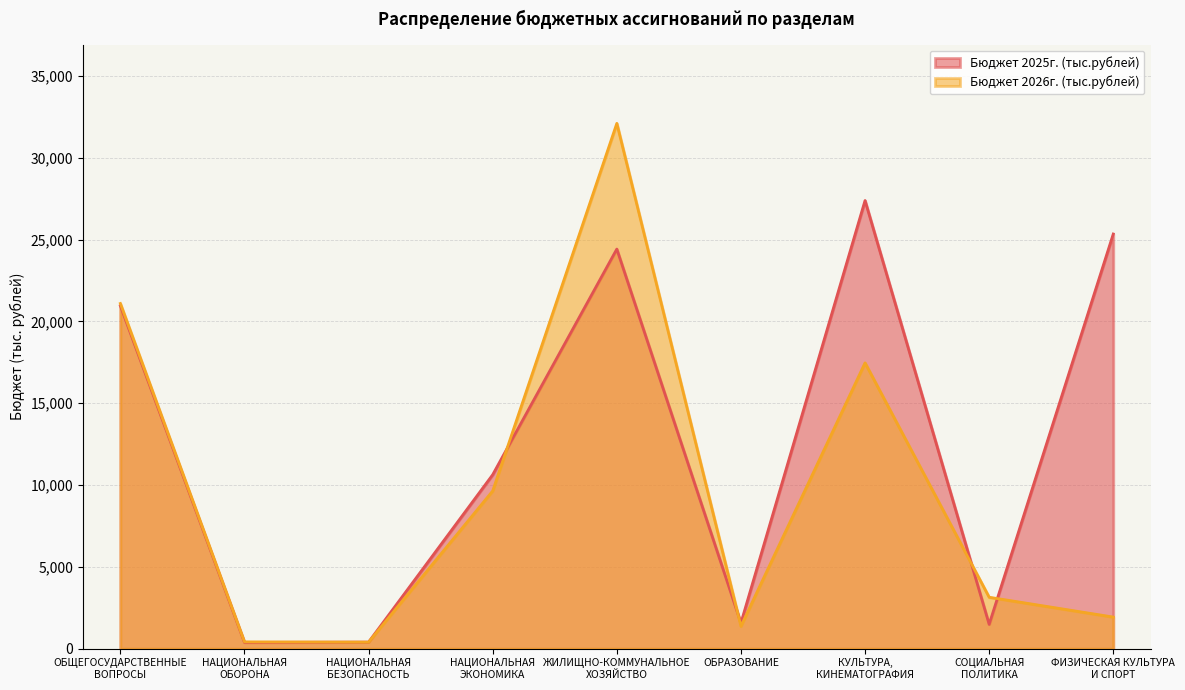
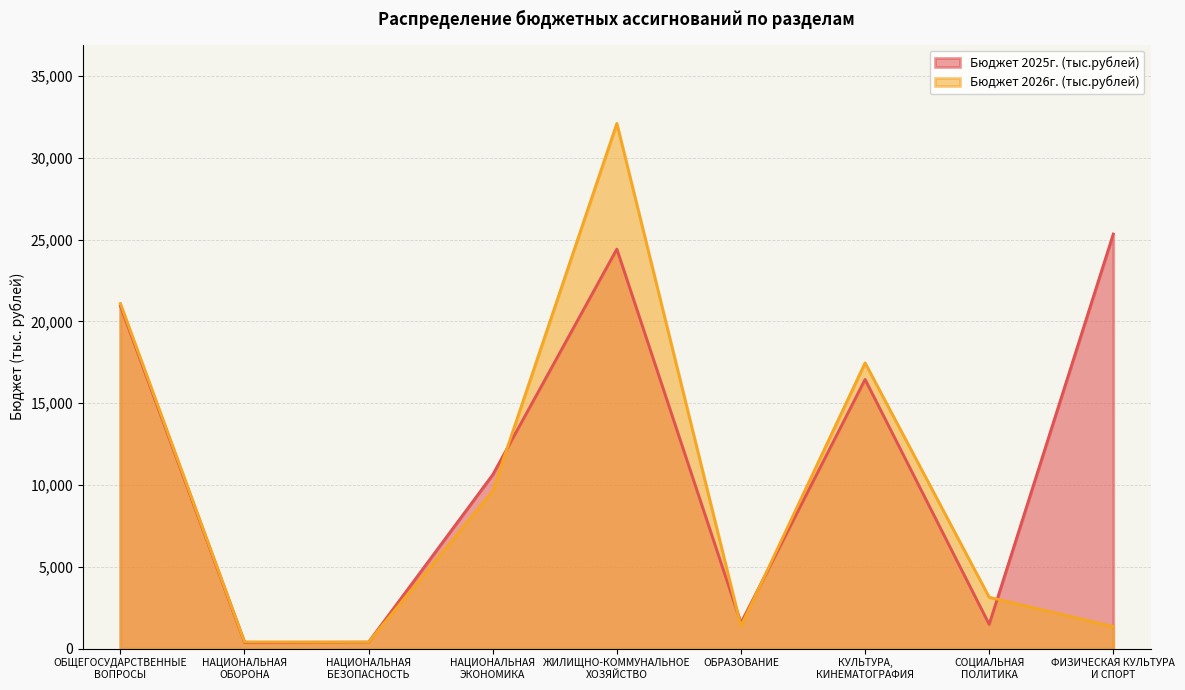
Бюджет 2025г. (тыс.рублей), КУЛЬТУРА, КИНЕМАТОГРАФИЯ: 27,400 -> 16,500
Бюджет 2026г. (тыс.рублей), ФИЗИЧЕСКАЯ КУЛЬТУРА И СПОРТ: 1,900 -> 1,400
